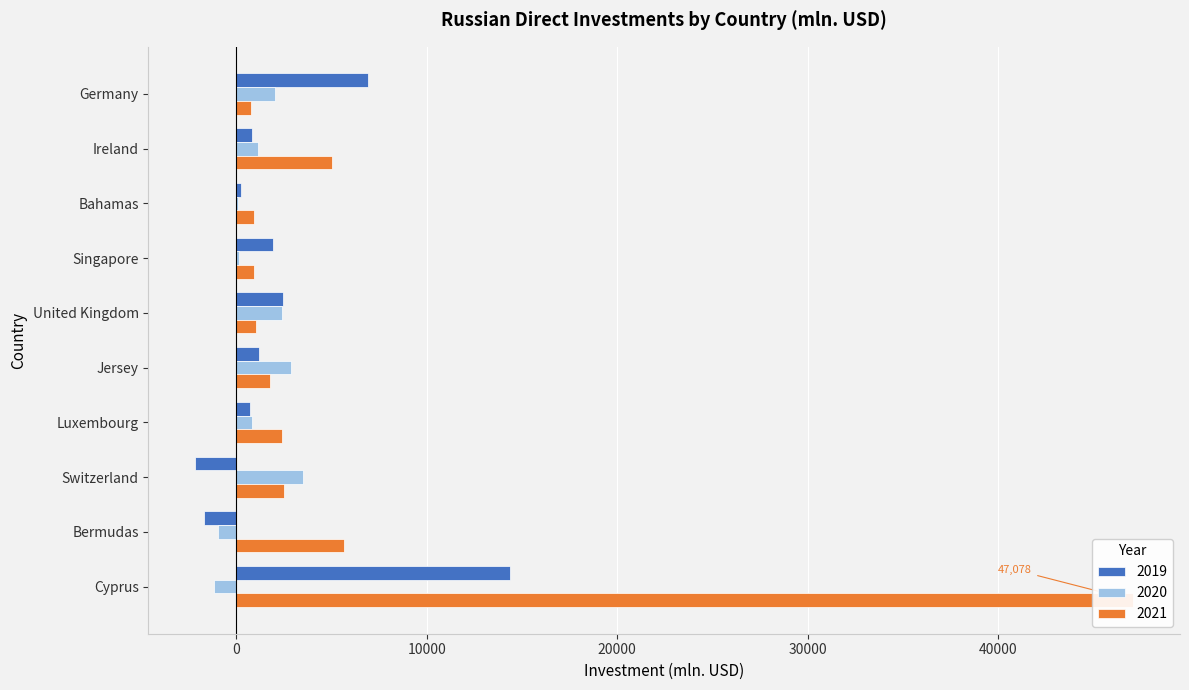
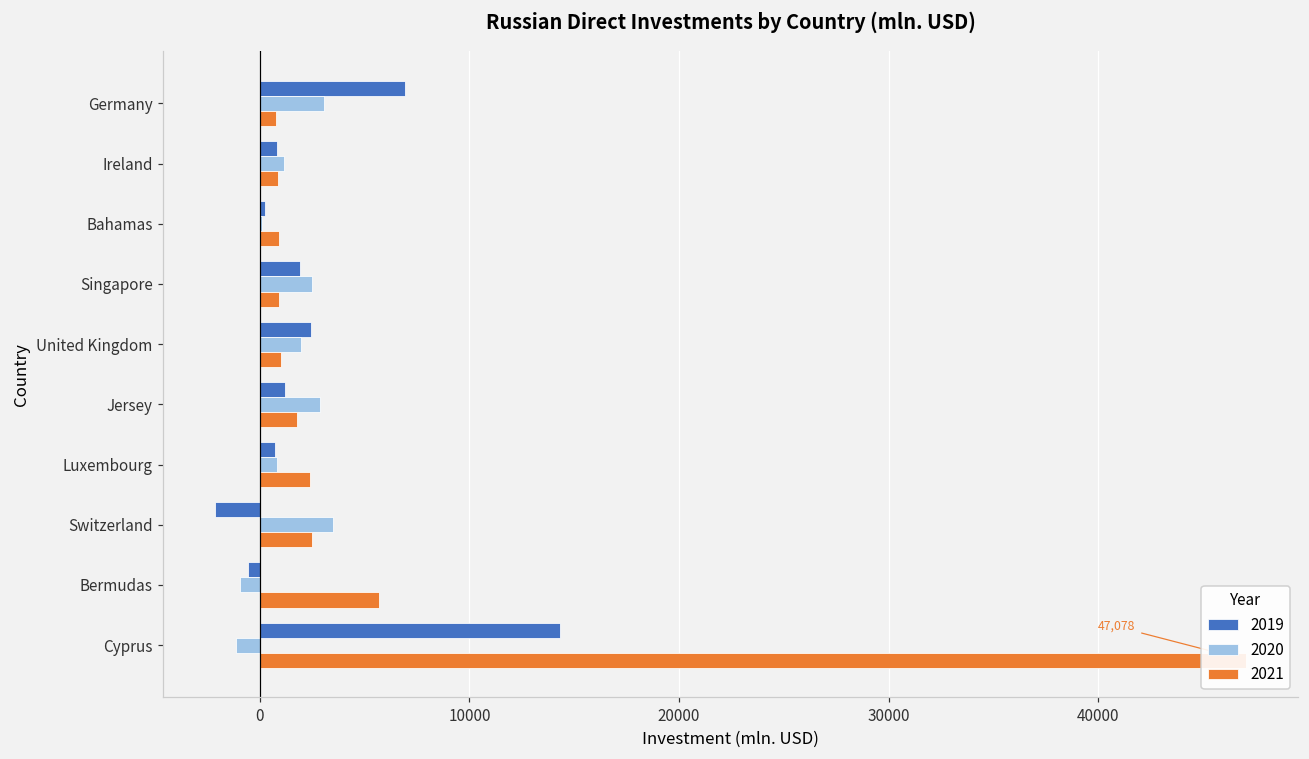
2020, Germany: 2000 -> 3100
2021, Ireland: 5000 -> 900
2020, Singapore: 100 -> 2500
2020, United Kingdom: 2400 -> 2000
2019, Bermudas: -1700 -> -600
